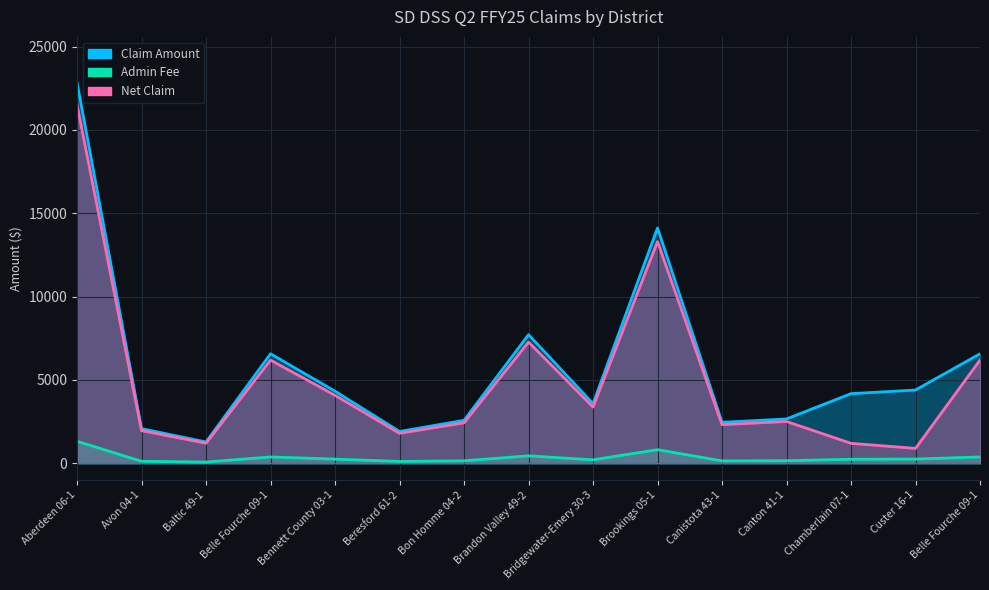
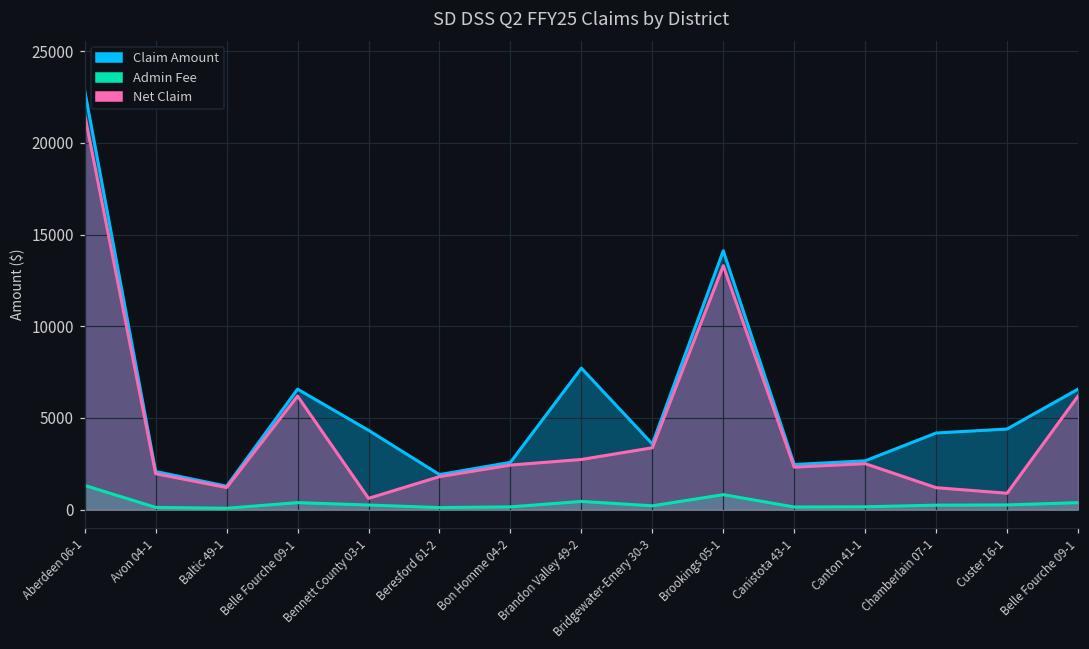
Net Claim, Bennett County 03-1: 4100 -> 600
Net Claim, Brandon Valley 49-2: 7300 -> 2700
